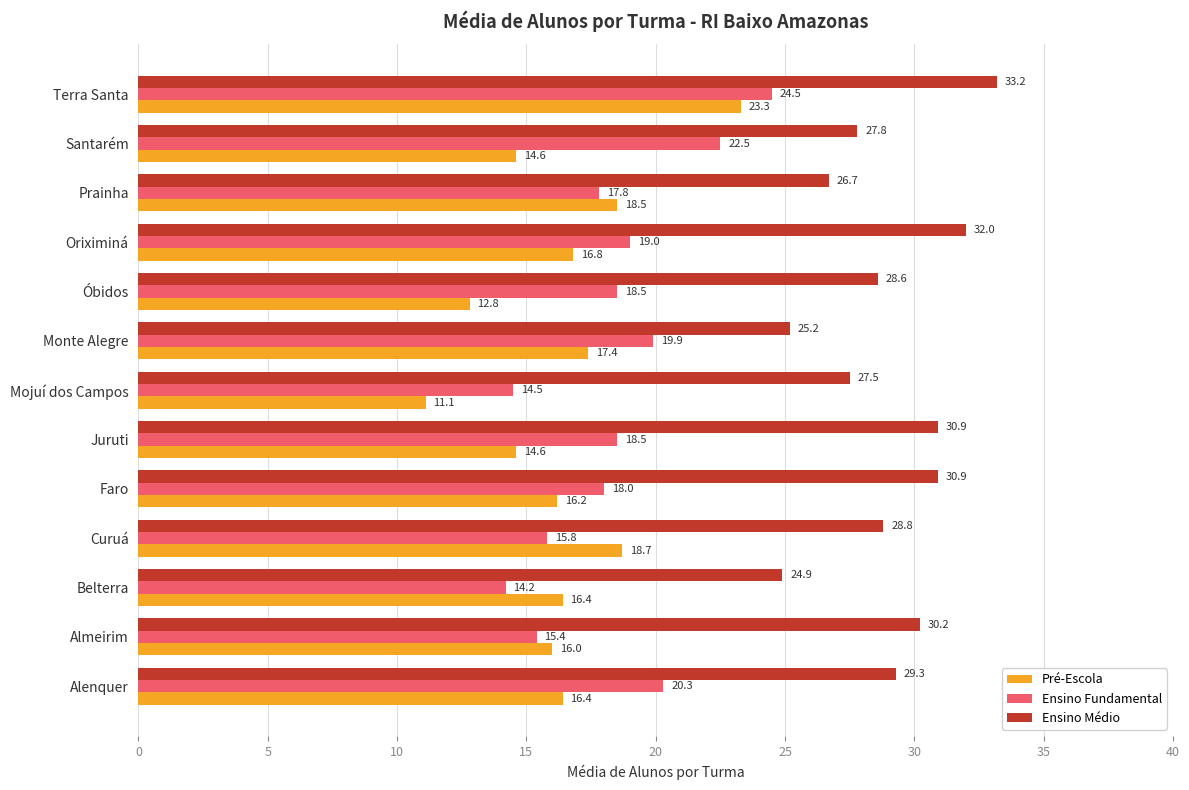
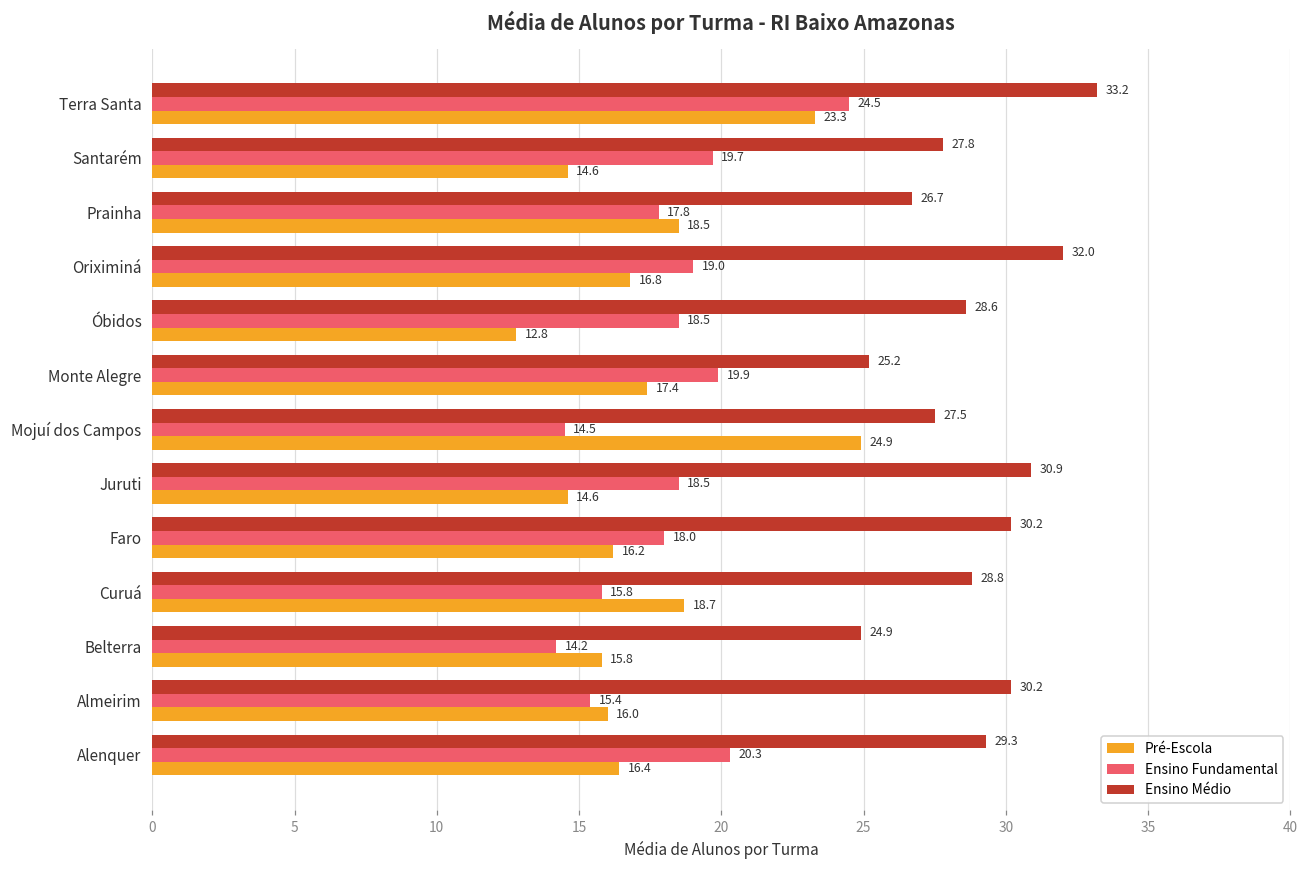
Ensino Fundamental, Santarém: 22.5 -> 19.7
Pré-Escola, Mojuí dos Campos: 11.1 -> 24.9
Ensino Médio, Faro: 30.9 -> 30.2
Pré-Escola, Belterra: 16.4 -> 15.8
